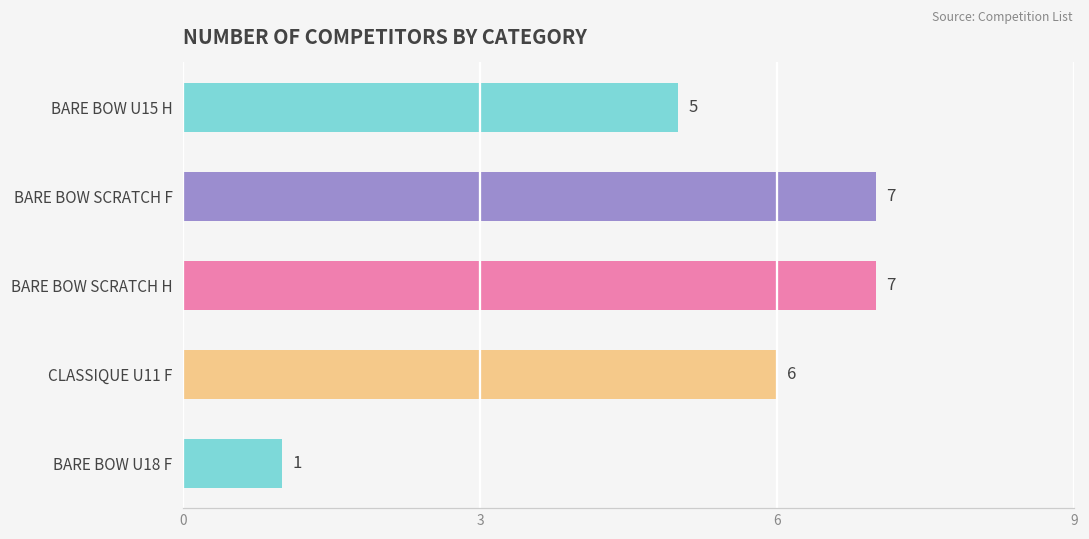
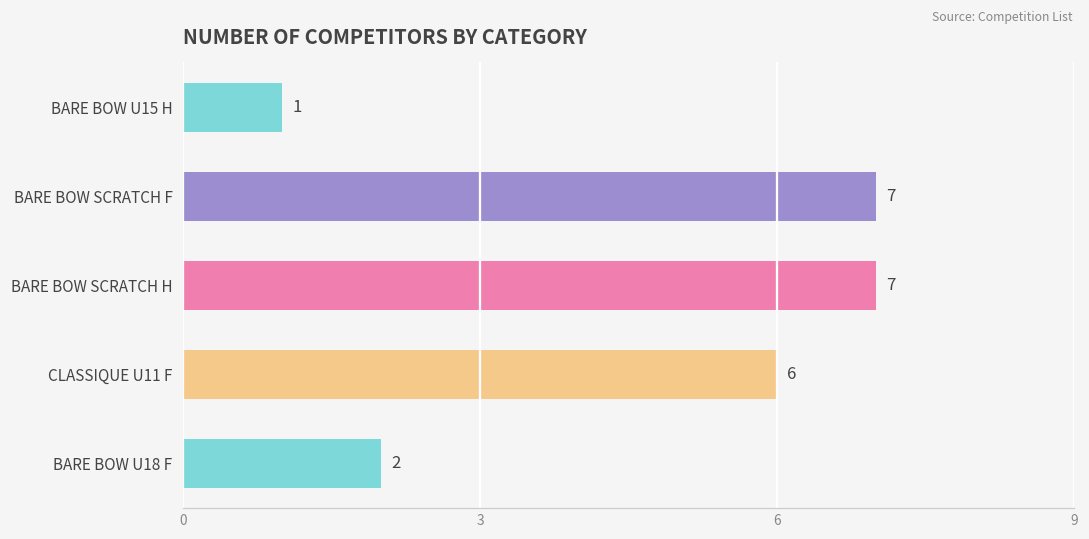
BARE BOW U15 H: 5 -> 1
BARE BOW U18 F: 1 -> 2
